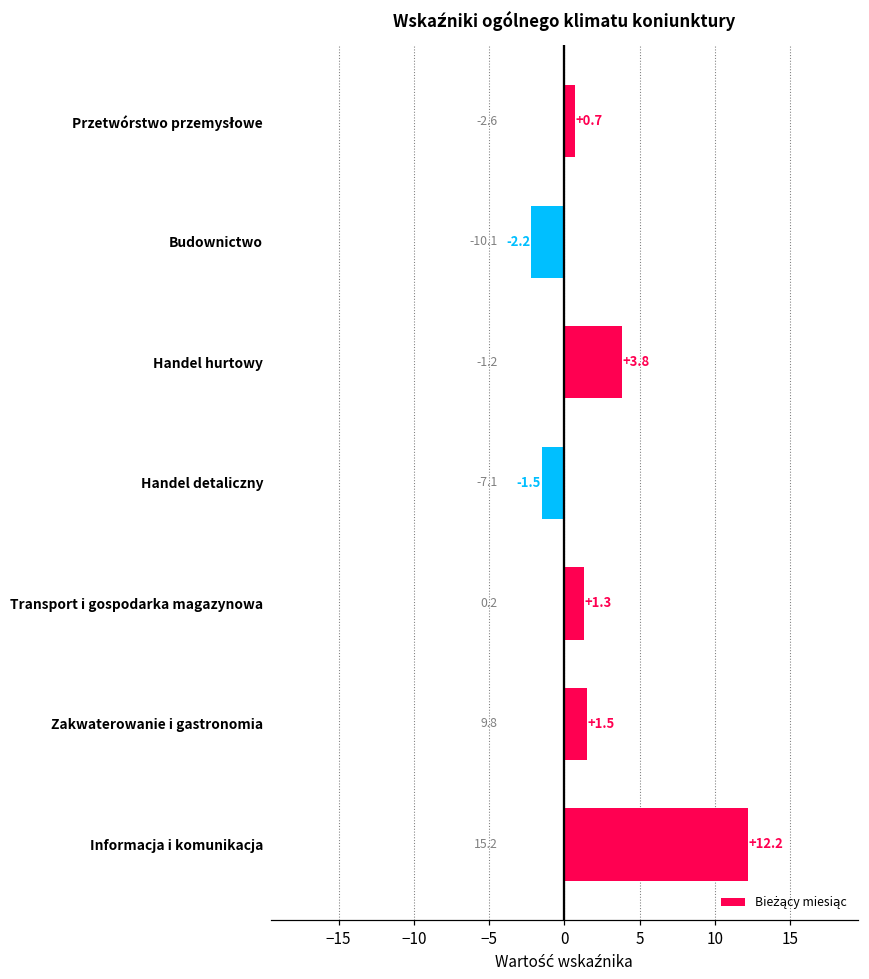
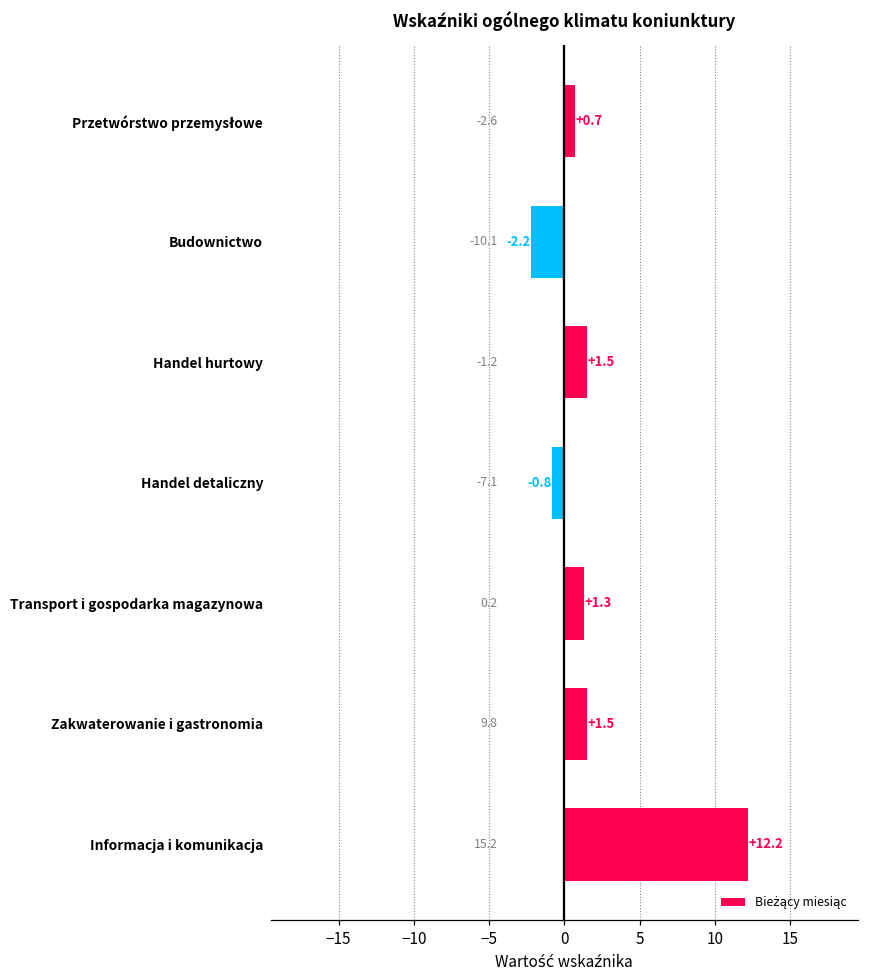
Handel hurtowy: +3.8 -> +1.5
Handel detaliczny: -1.5 -> -0.8
